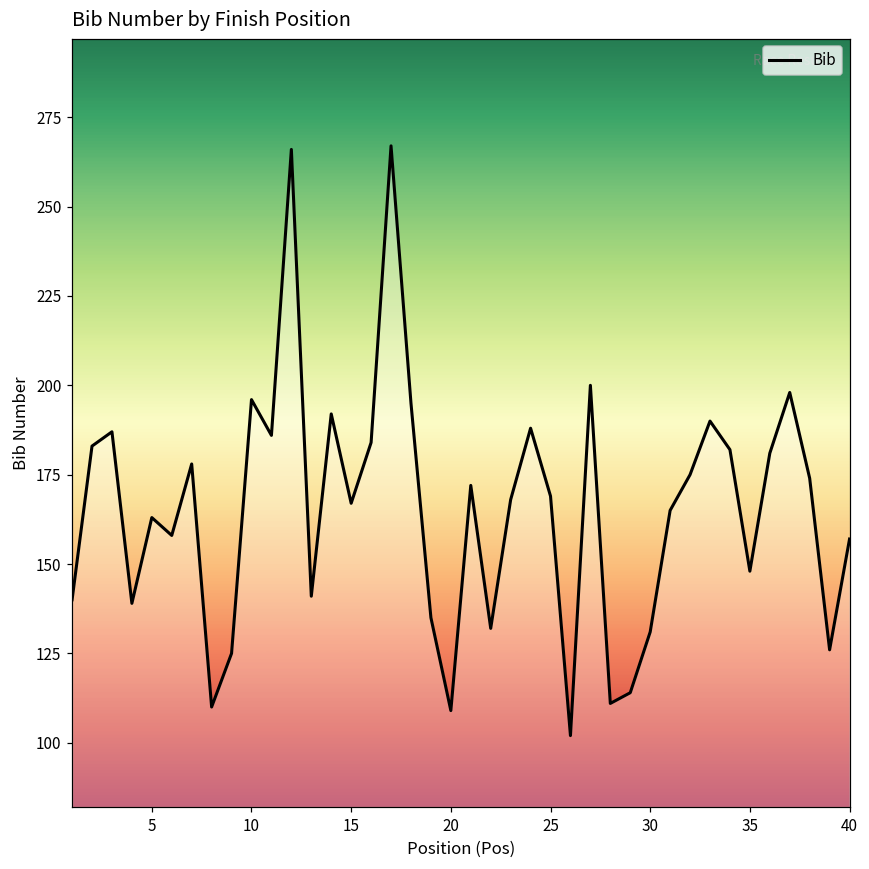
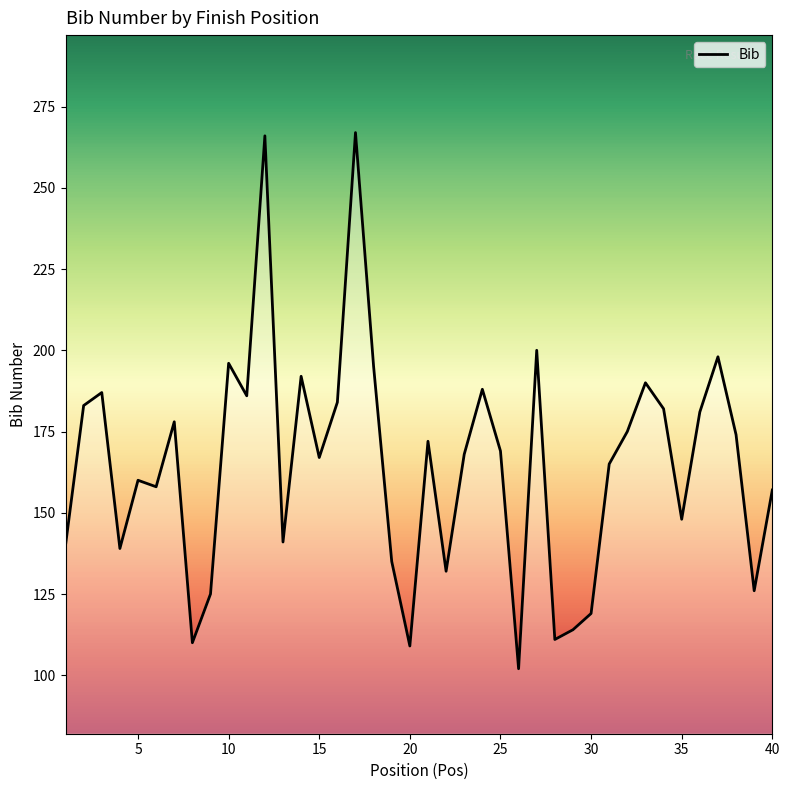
5: 163 -> 160
30: 131 -> 119
